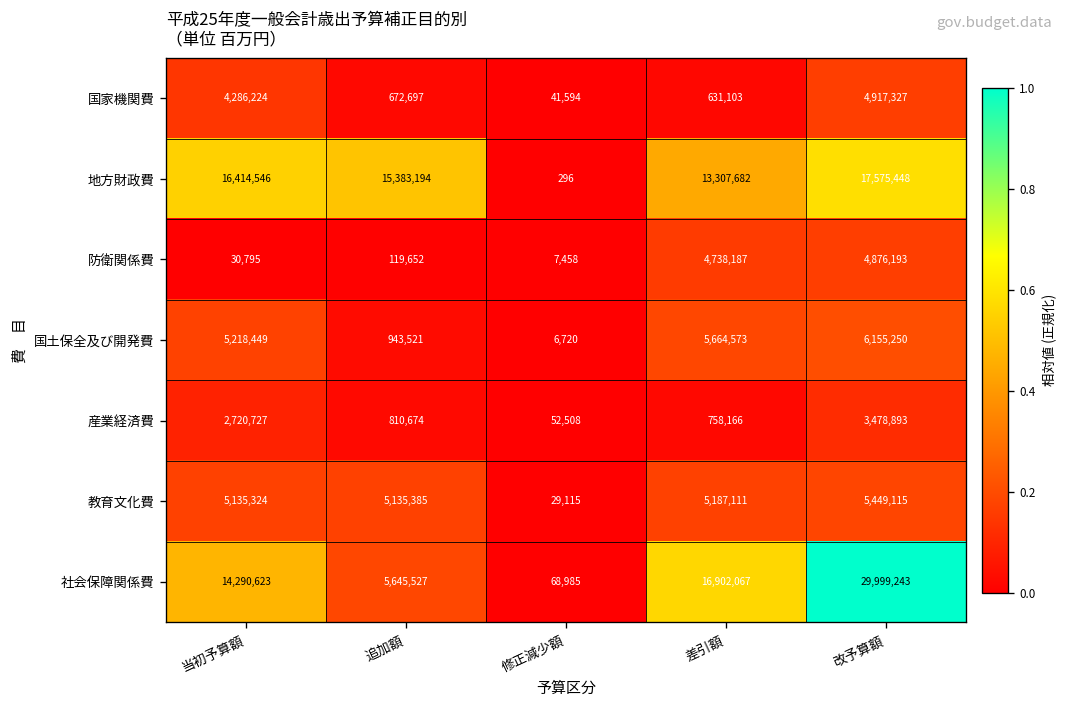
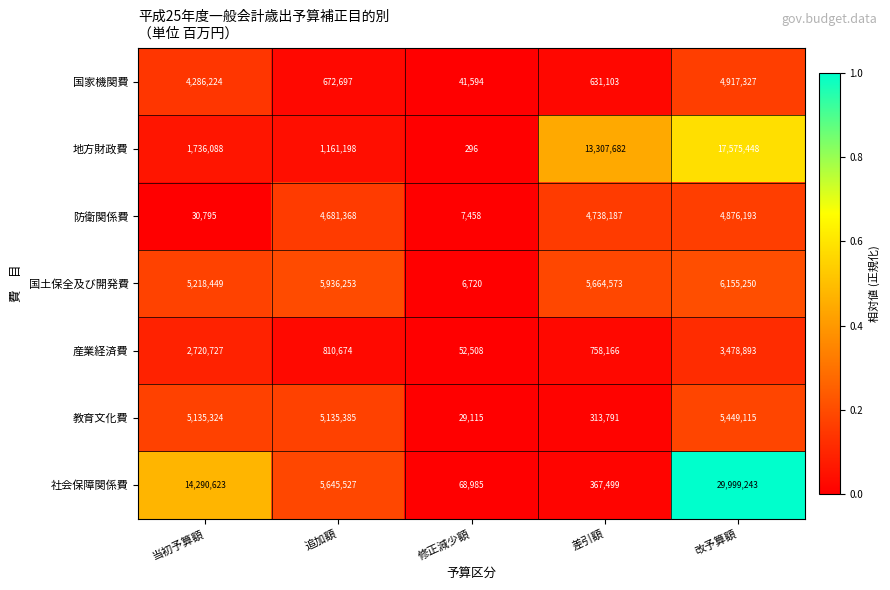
地方財政費, 当初予算額: 16,414,546 -> 1,736,088
地方財政費, 追加額: 15,383,194 -> 1,161,198
防衛関係費, 追加額: 119,652 -> 4,681,368
国土保全及び開発費, 追加額: 943,521 -> 5,936,253
教育文化費, 差引額: 5,187,111 -> 313,791
社会保障関係費, 差引額: 16,902,067 -> 367,499
